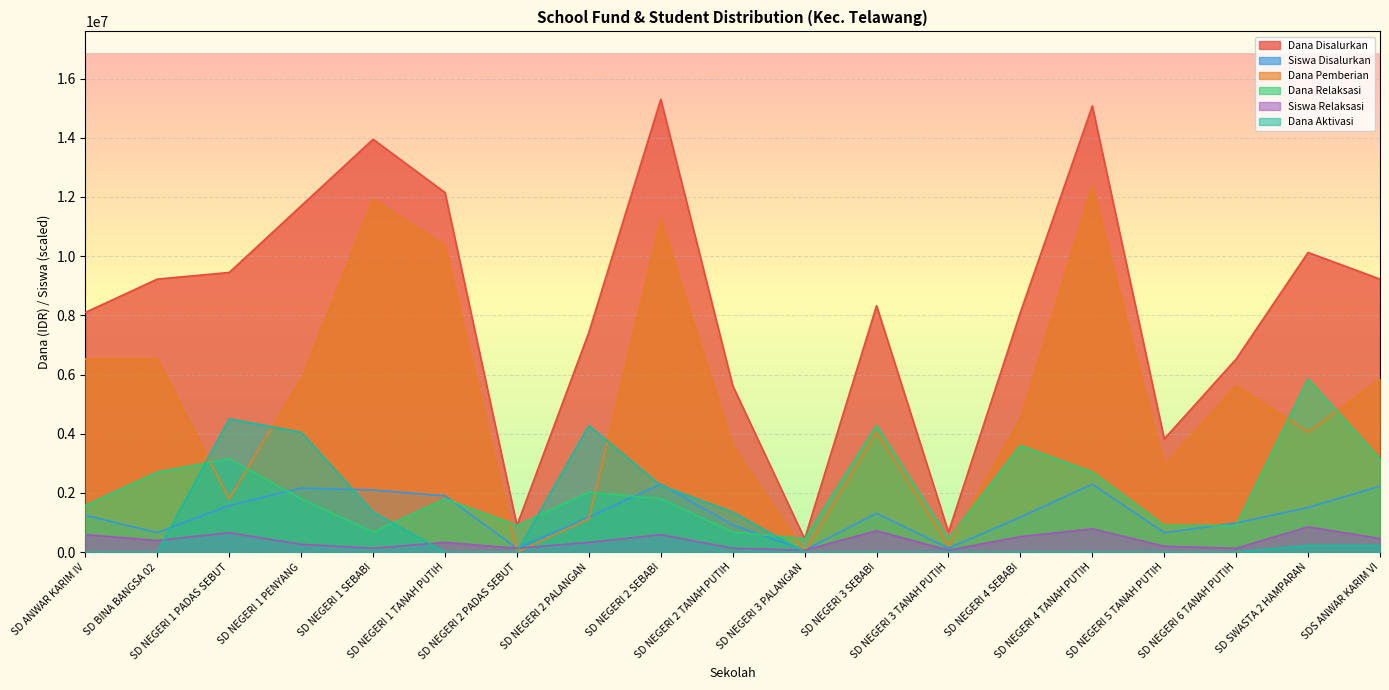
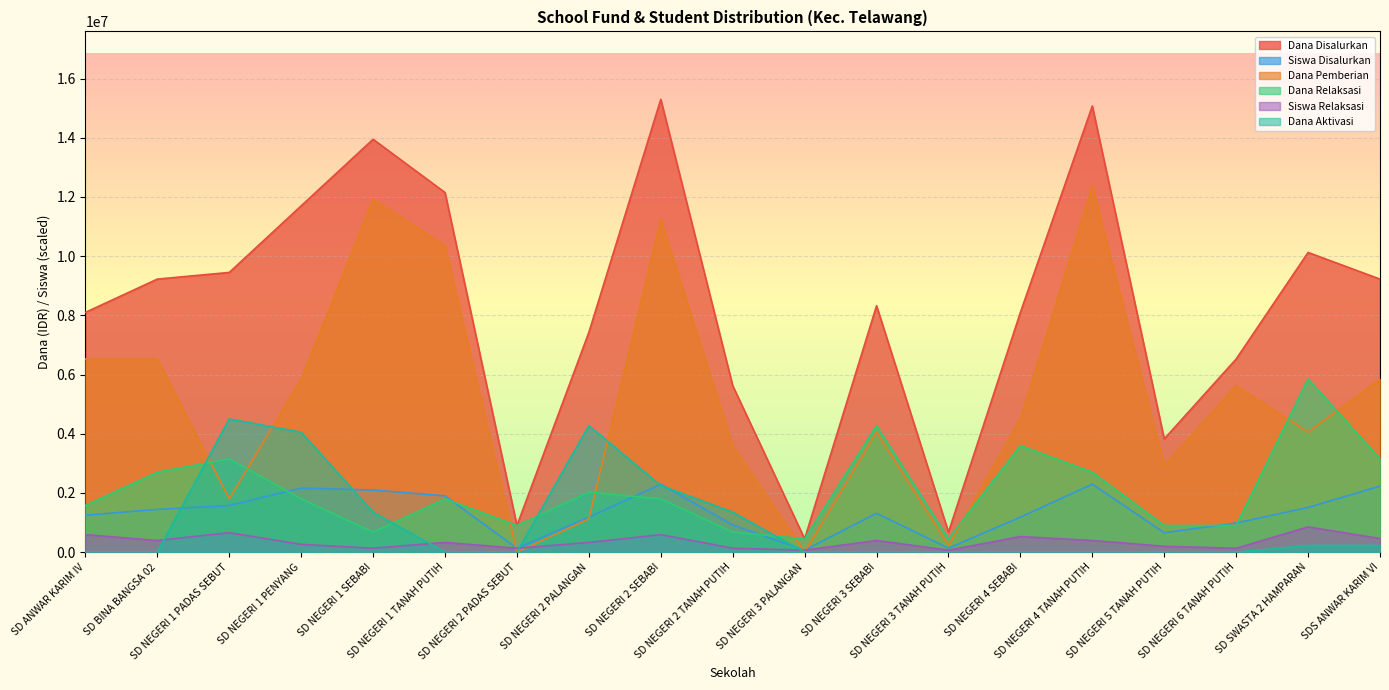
Siswa Disalurkan, SD BINA BANGSA 02: 700000 -> 1400000
Siswa Relaksasi, SD NEGERI 3 SEBABI: 700000 -> 400000
Siswa Relaksasi, SD NEGERI 4 TANAH PUTIH: 800000 -> 400000
